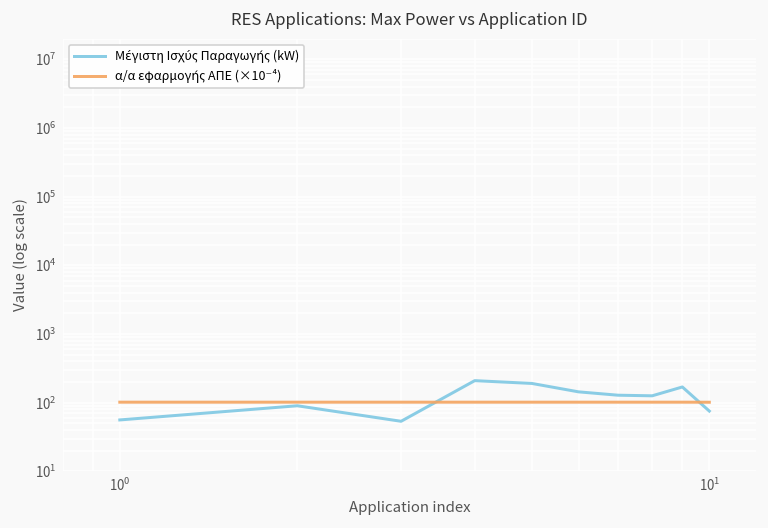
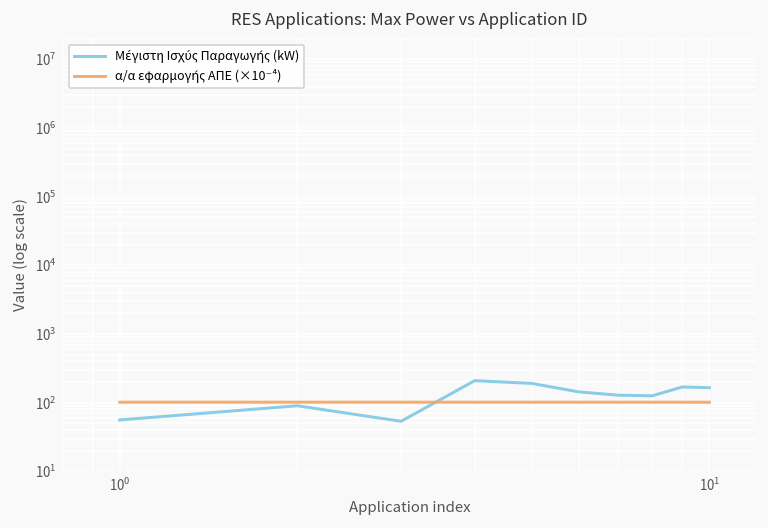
Μέγιστη Ισχύς Παραγωγής (kW), 10^1: 80 -> 170
